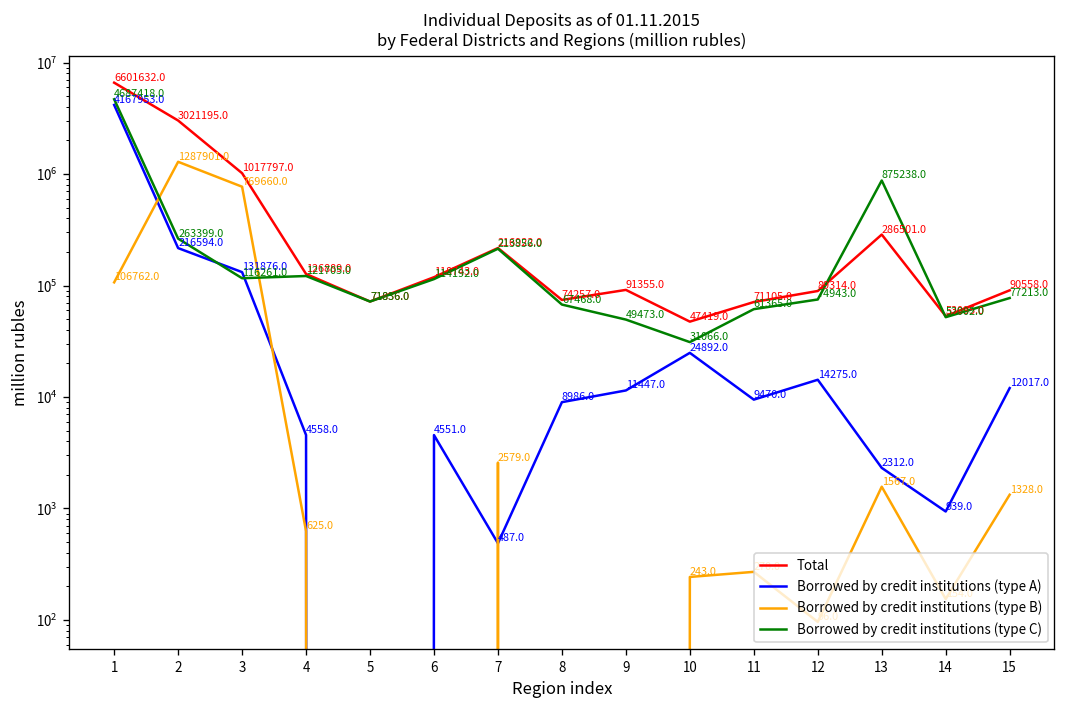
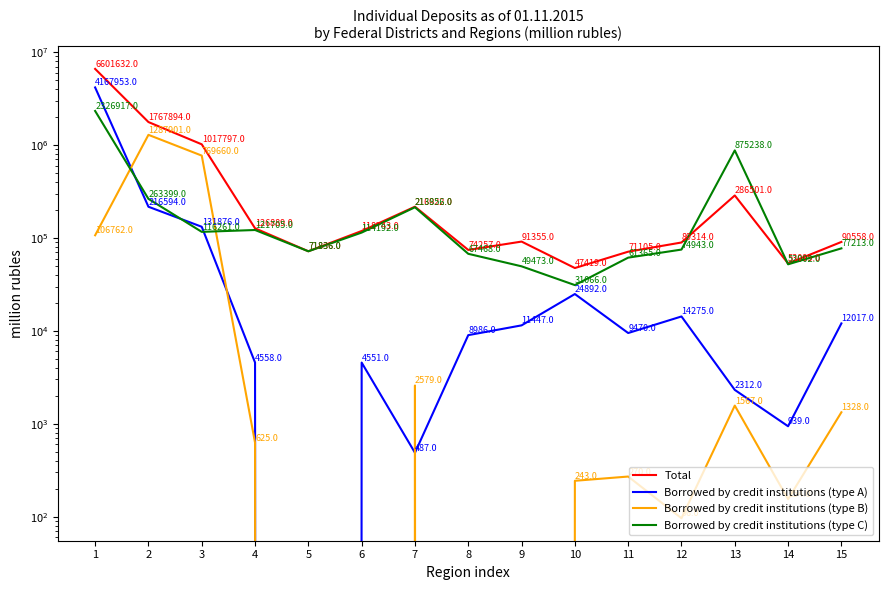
Borrowed by credit institutions (type C), 1: 4687418.0 -> 2326917.0
Total, 2: 3021195.0 -> 1767894.0
